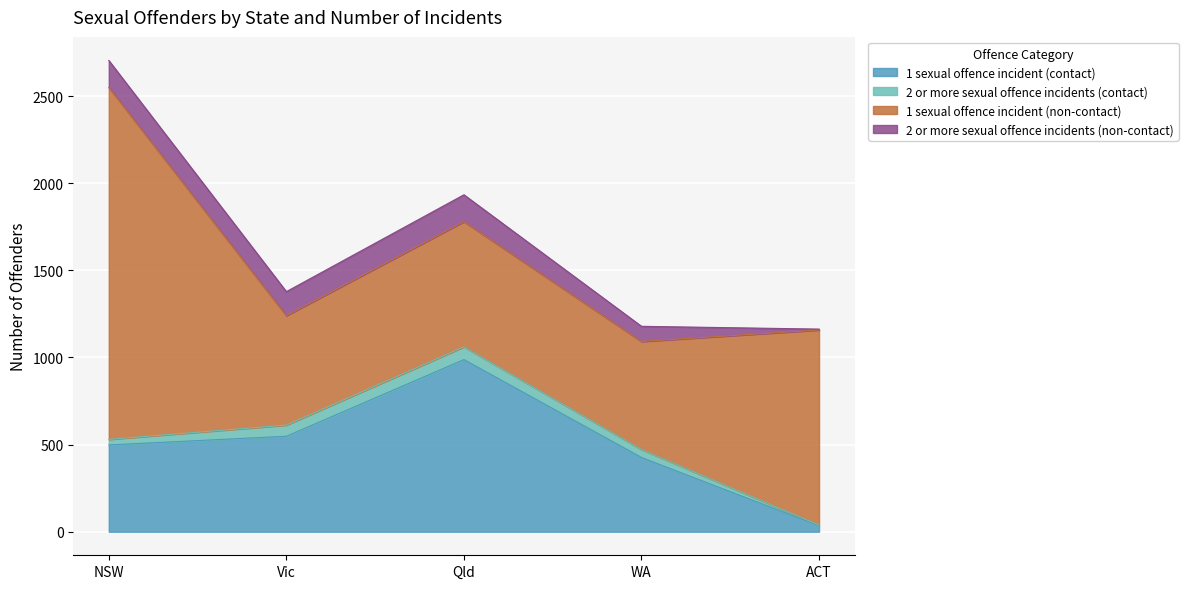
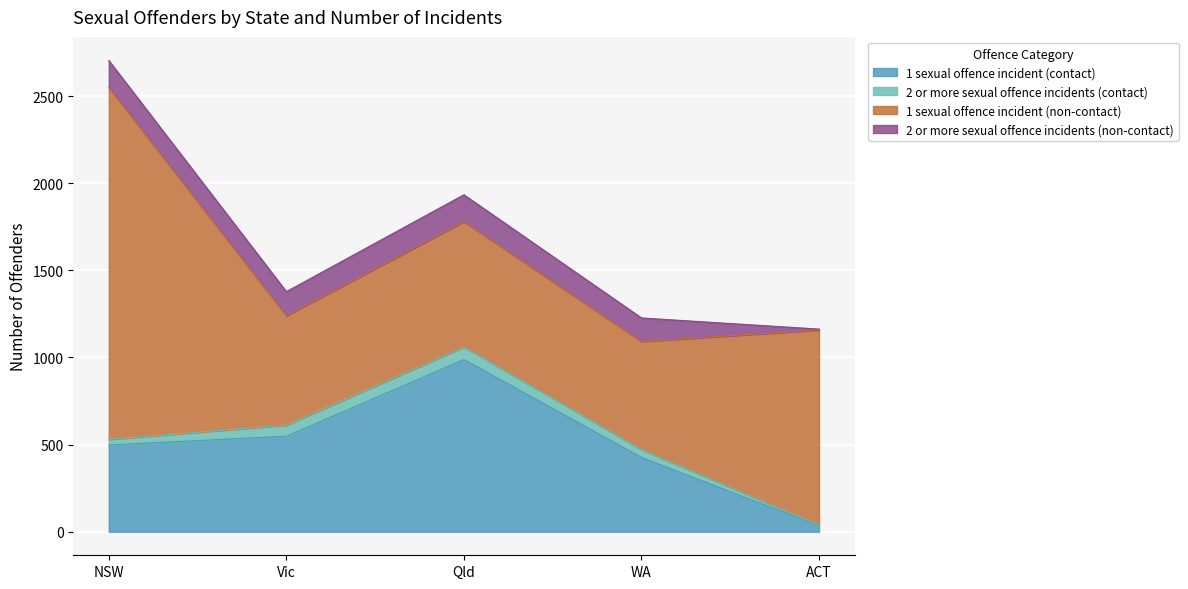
2 or more sexual offence incidents (non-contact), WA: 90 -> 140
